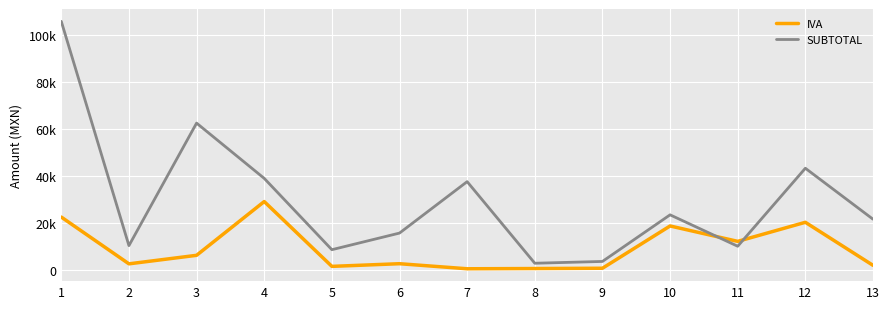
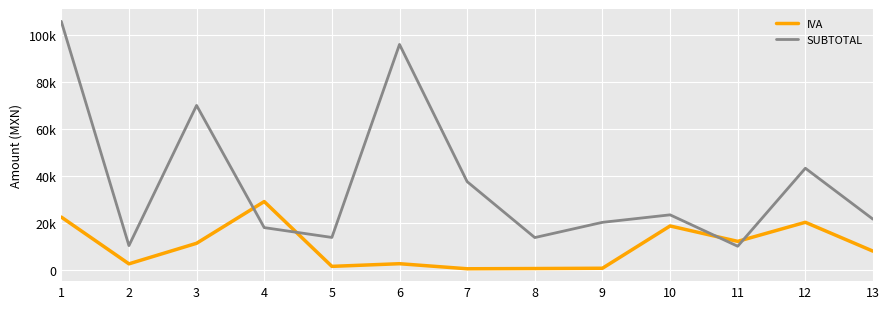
IVA, 3: 6000 -> 11000
SUBTOTAL, 3: 62000 -> 70000
SUBTOTAL, 4: 39000 -> 18000
SUBTOTAL, 5: 8000 -> 14000
SUBTOTAL, 6: 16000 -> 96000
SUBTOTAL, 8: 3000 -> 14000
SUBTOTAL, 9: 3000 -> 20000
IVA, 13: 2000 -> 8000
